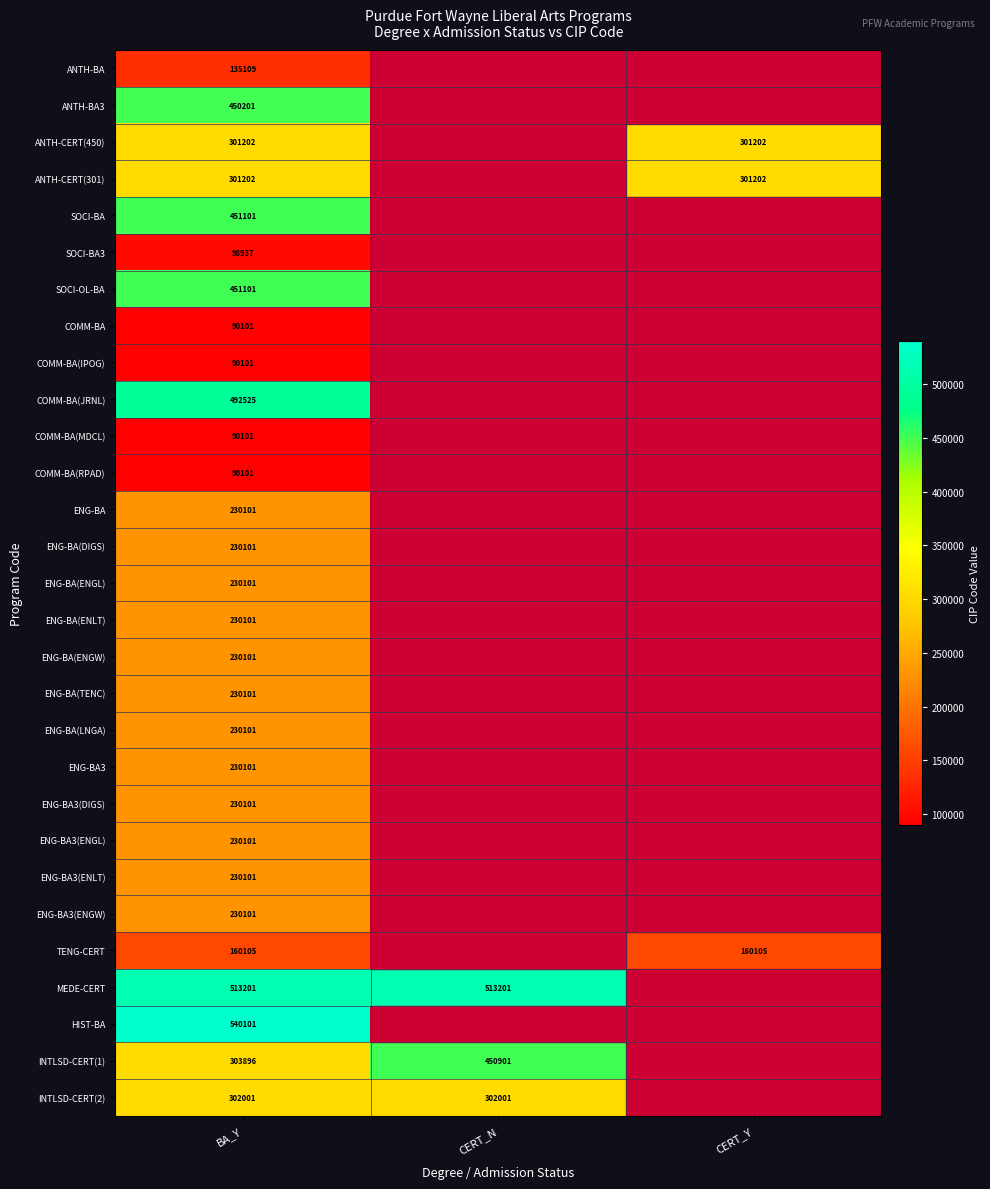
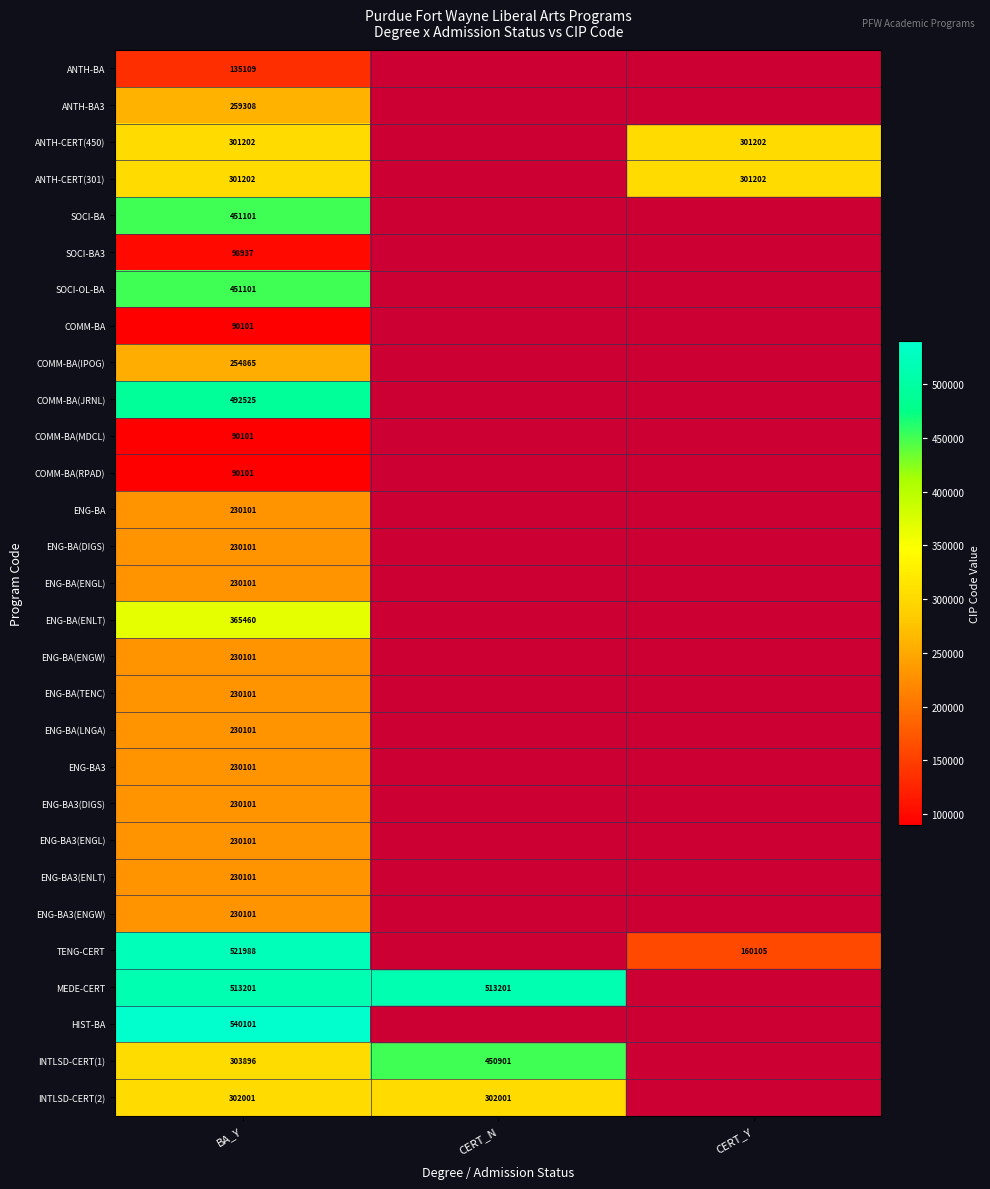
ANTH-BA3, BA_Y: 450201 -> 259308
COMM-BA(IPOG), BA_Y: 90101 -> 254865
ENG-BA(ENLT), BA_Y: 230101 -> 365460
TENG-CERT, BA_Y: 160105 -> 521988
